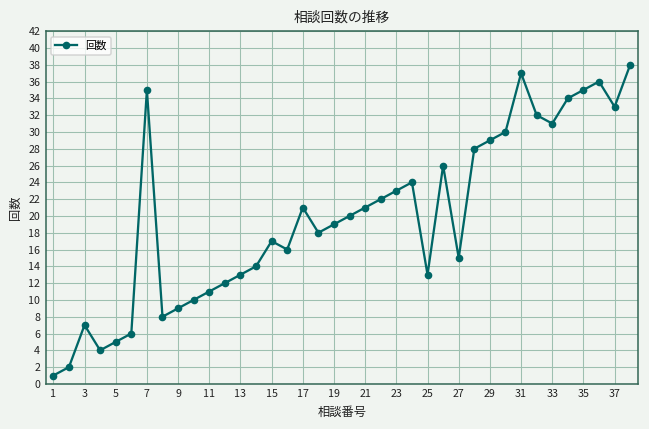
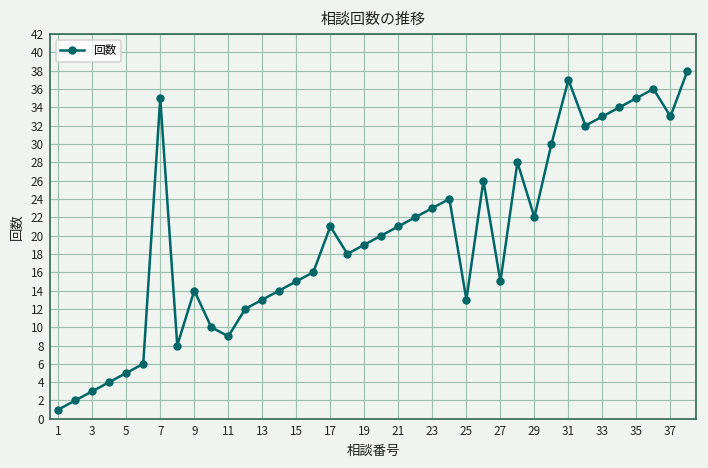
3: 7 -> 3
9: 9 -> 14
11: 11 -> 9
15: 17 -> 15
29: 29 -> 22
33: 31 -> 33
